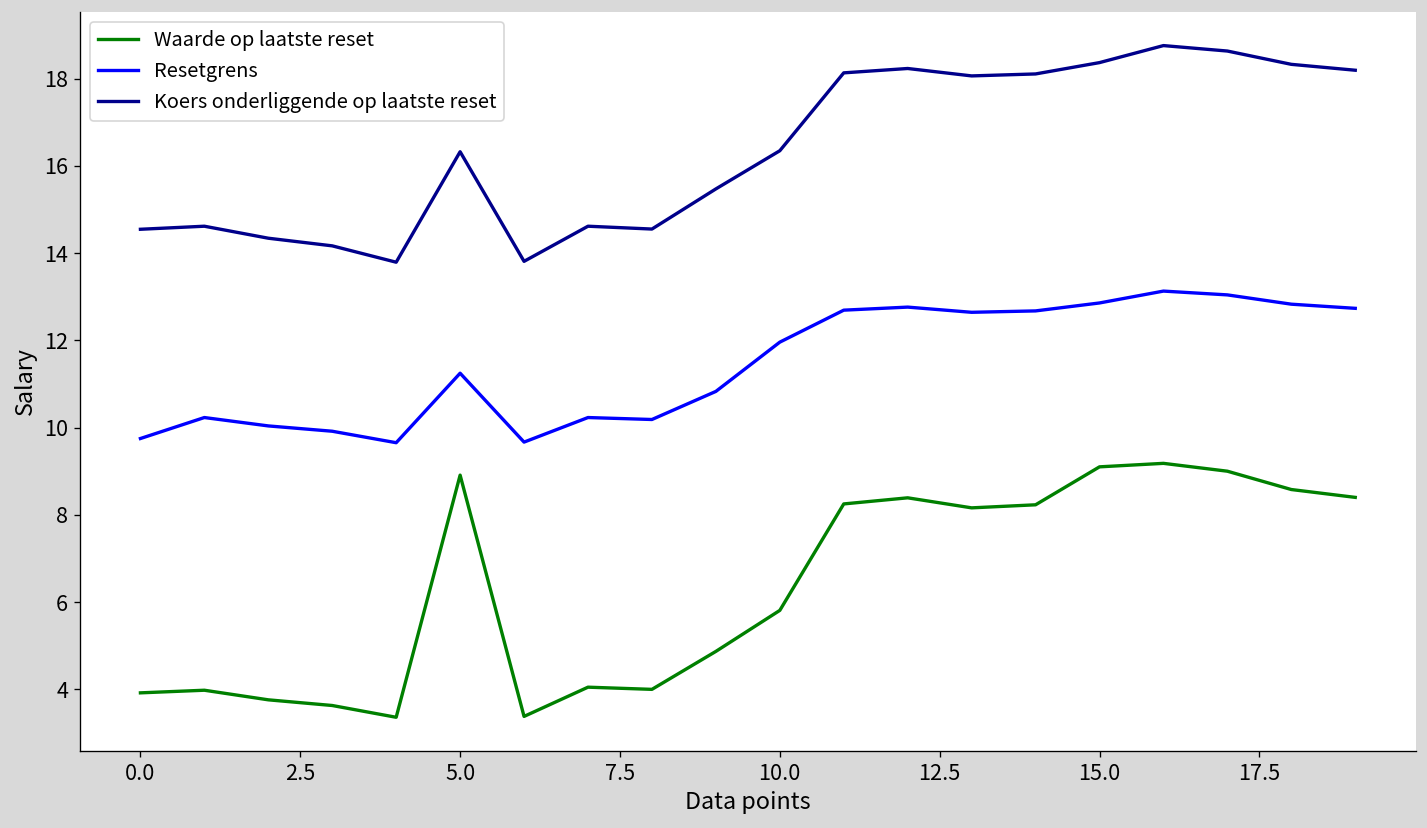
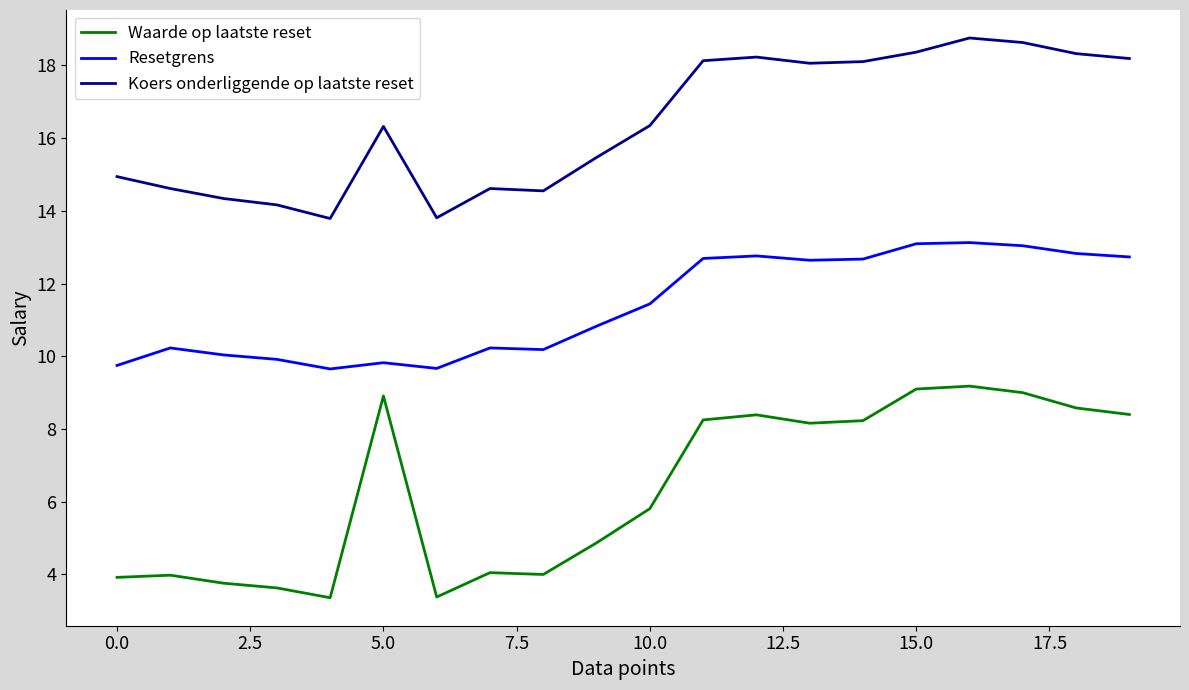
Koers onderliggende op laatste reset, 0.0: 14.5 -> 14.9
Resetgrens, 5.0: 11.2 -> 9.8
Resetgrens, 10.0: 12.0 -> 11.4
Resetgrens, 15.0: 12.9 -> 13.1
